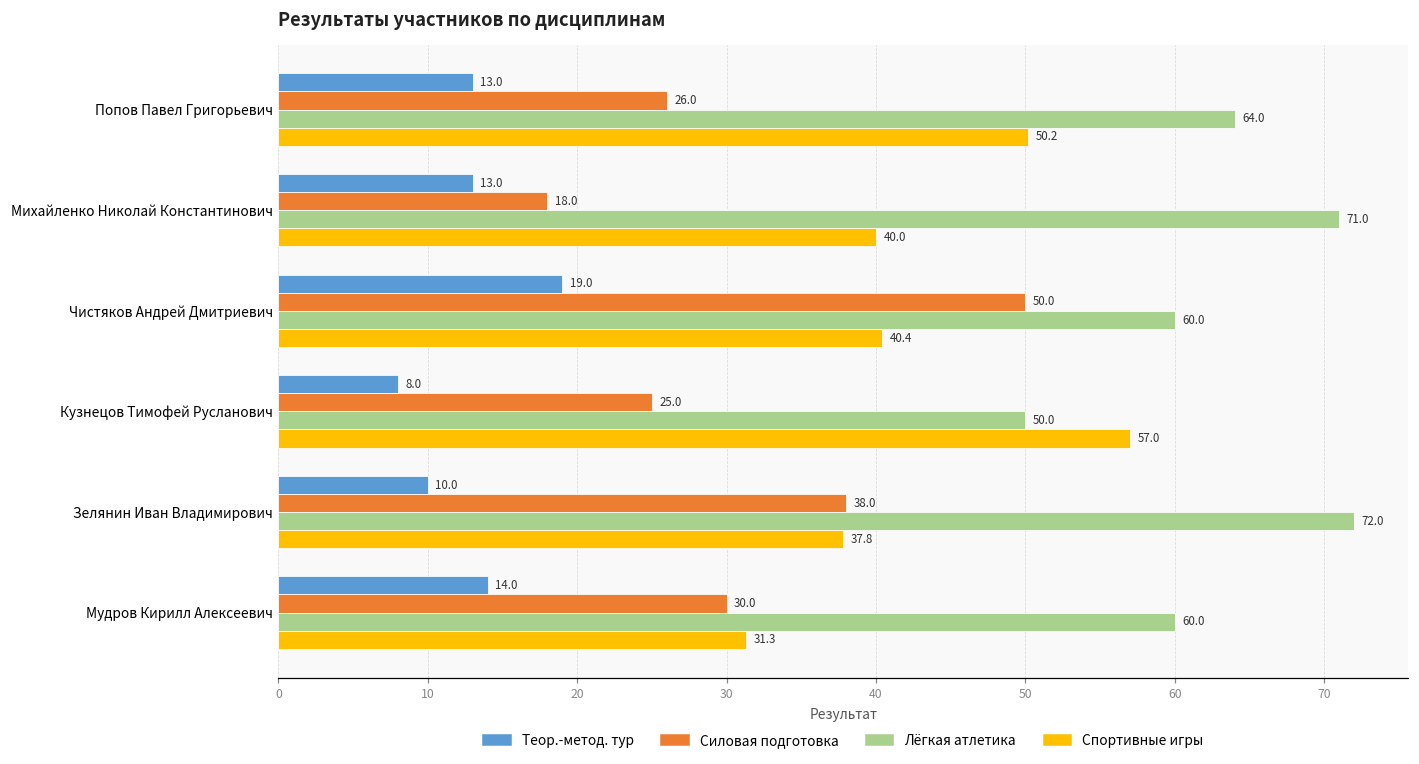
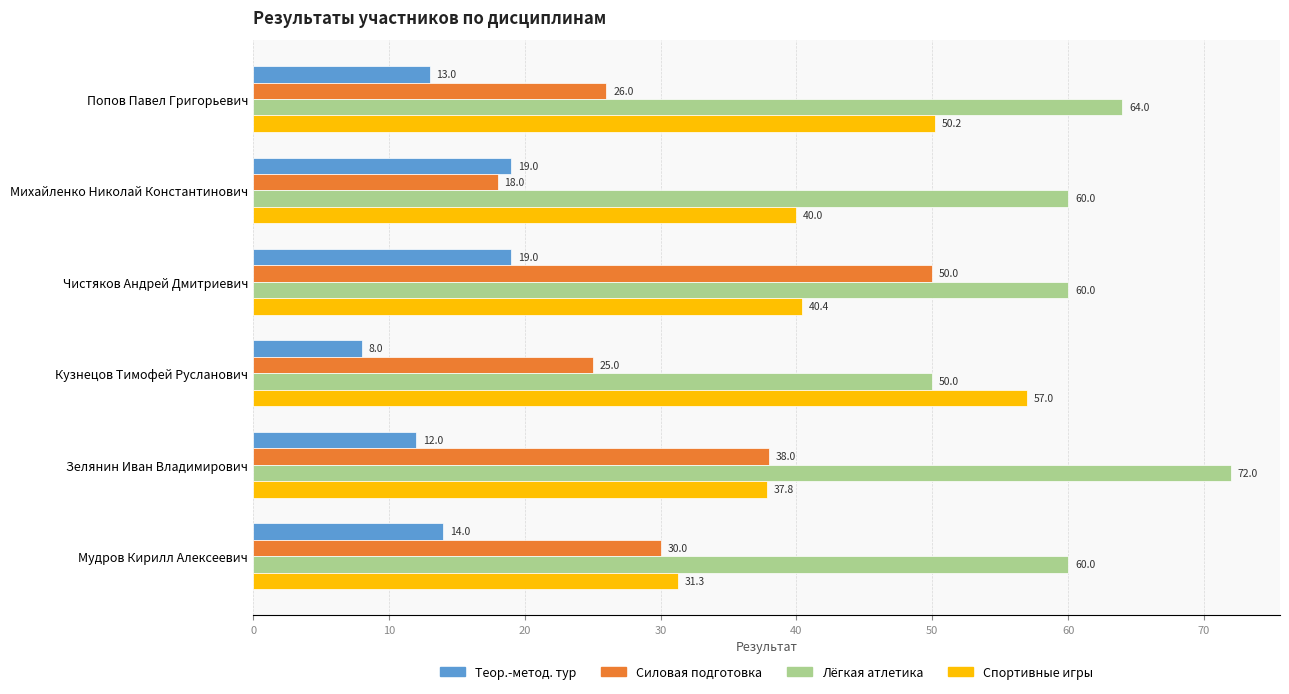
Теор.-метод. тур, Михайленко Николай Константинович: 13.0 -> 19.0
Лёгкая атлетика, Михайленко Николай Константинович: 71.0 -> 60.0
Теор.-метод. тур, Зелянин Иван Владимирович: 10.0 -> 12.0
